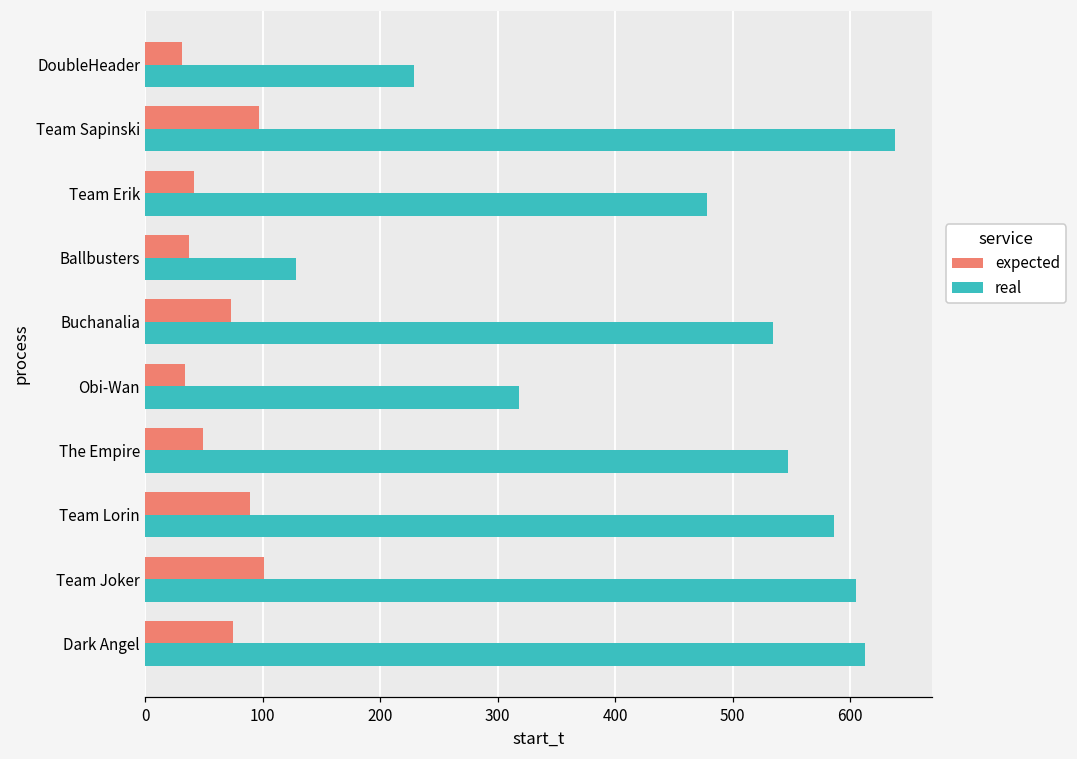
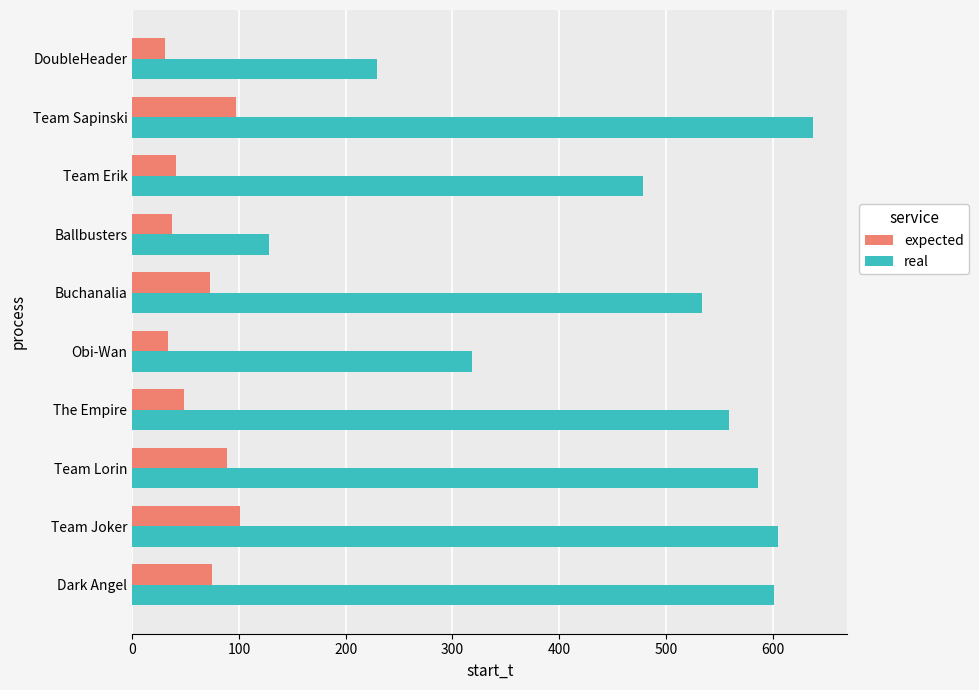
real, The Empire: 547 -> 559
real, Dark Angel: 613 -> 601
